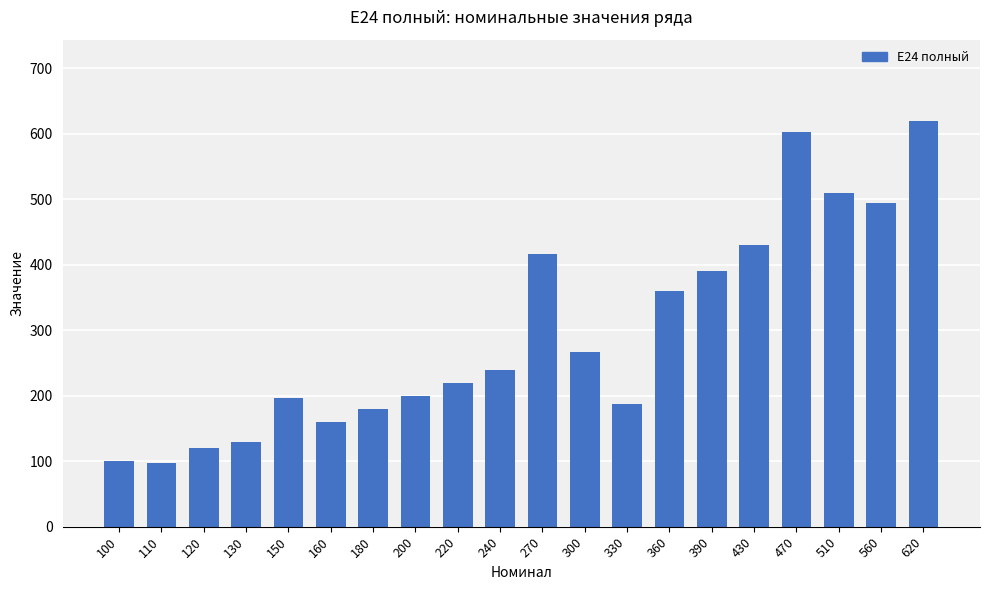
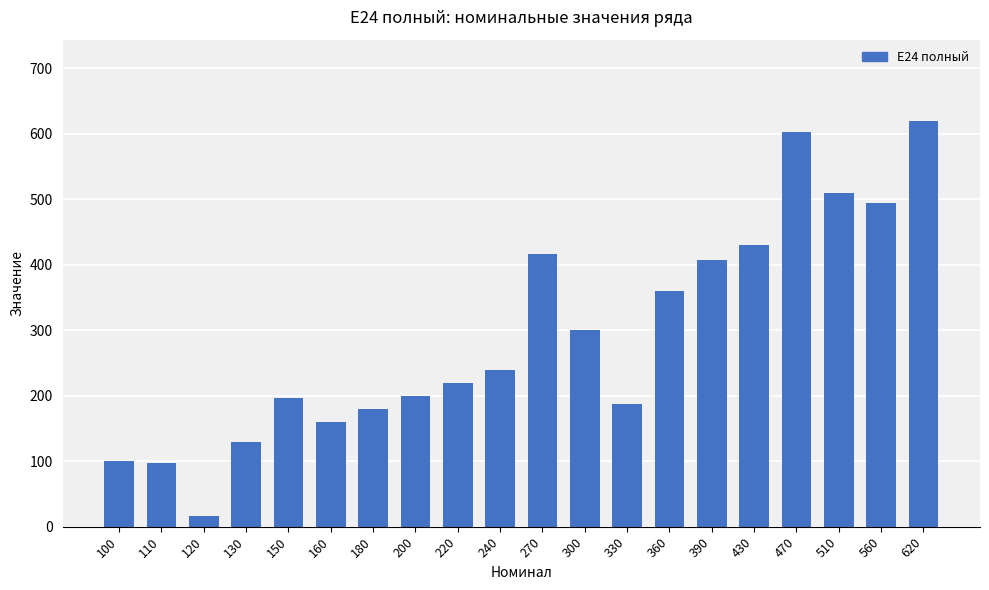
120: 120 -> 20
300: 270 -> 300
390: 390 -> 410
